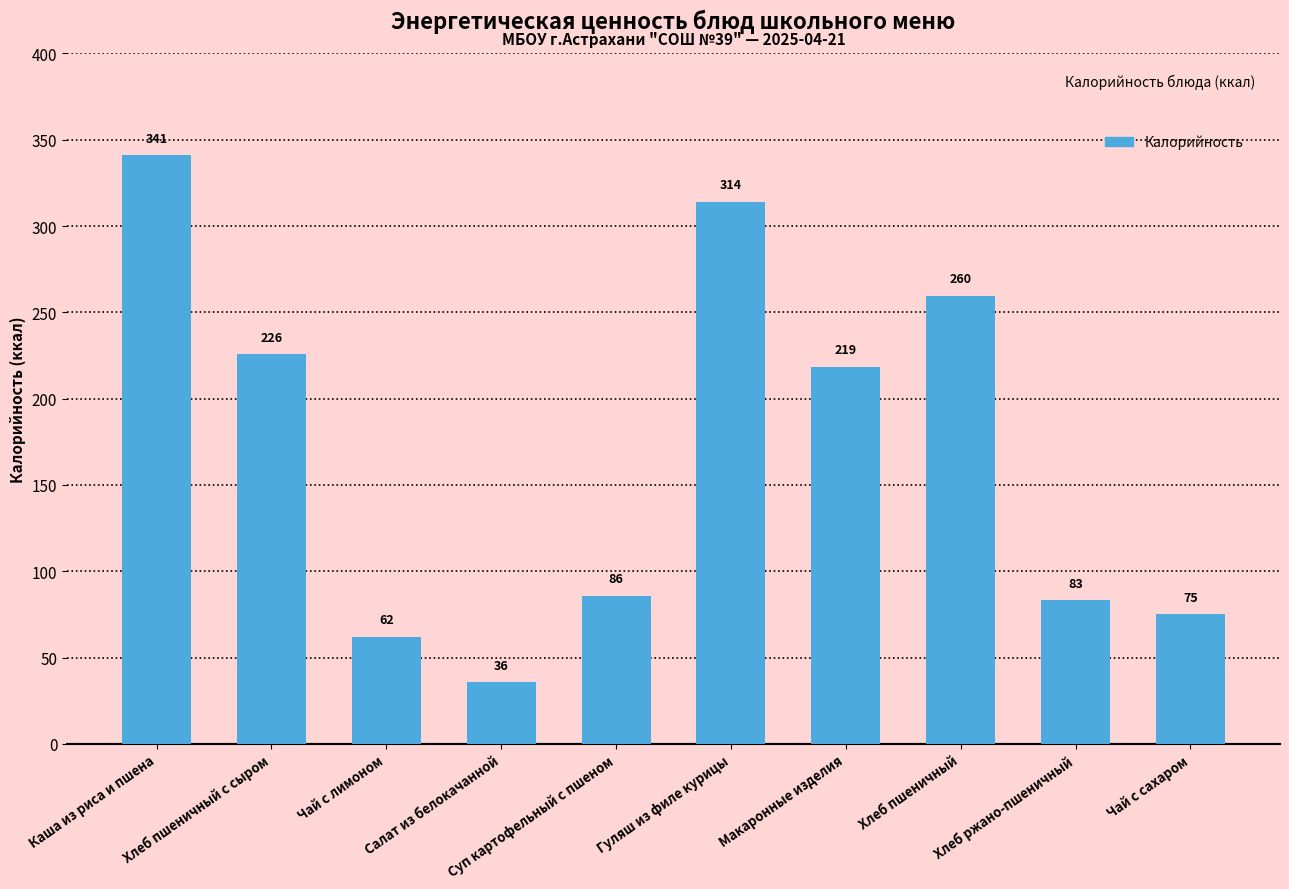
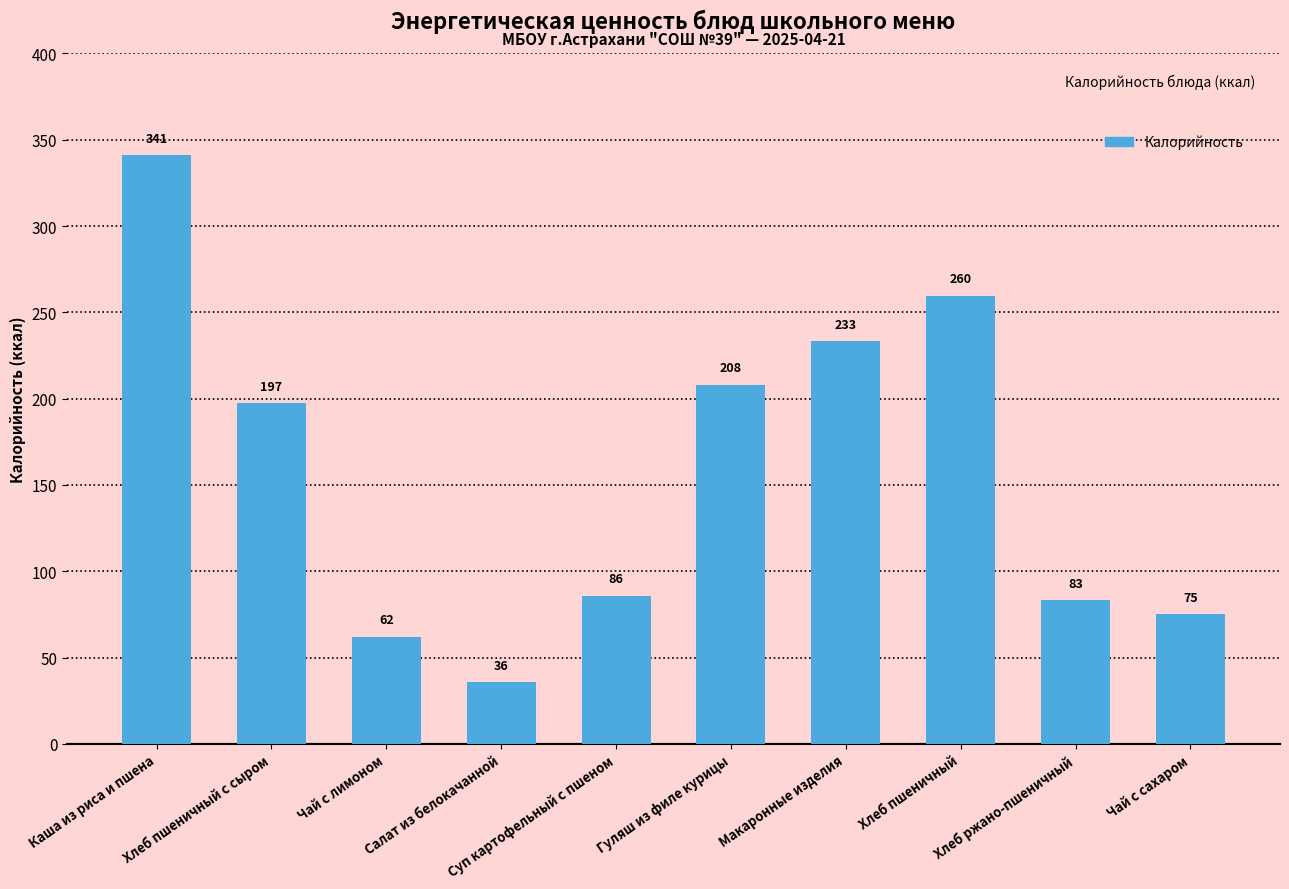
Хлеб пшеничный с сыром: 226 -> 197
Гуляш из филе курицы: 314 -> 208
Макаронные изделия: 219 -> 233
